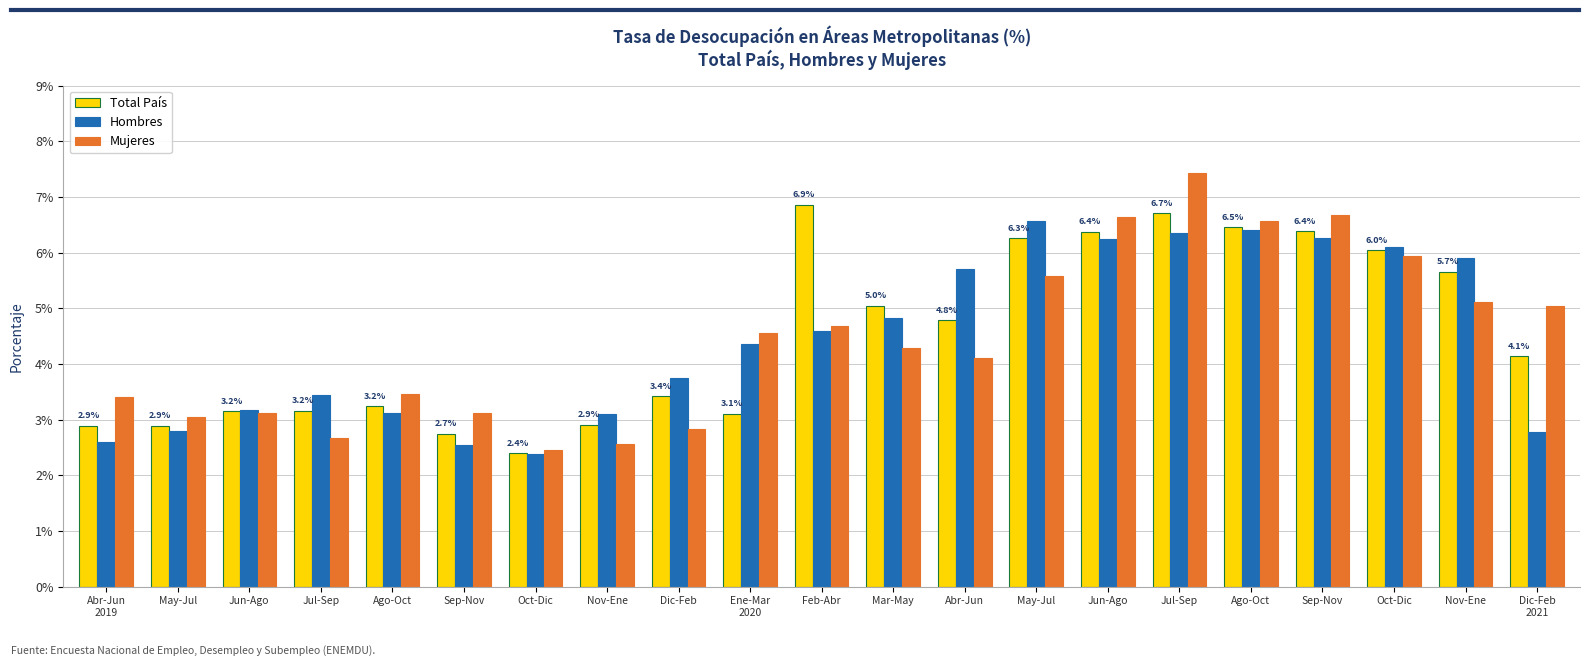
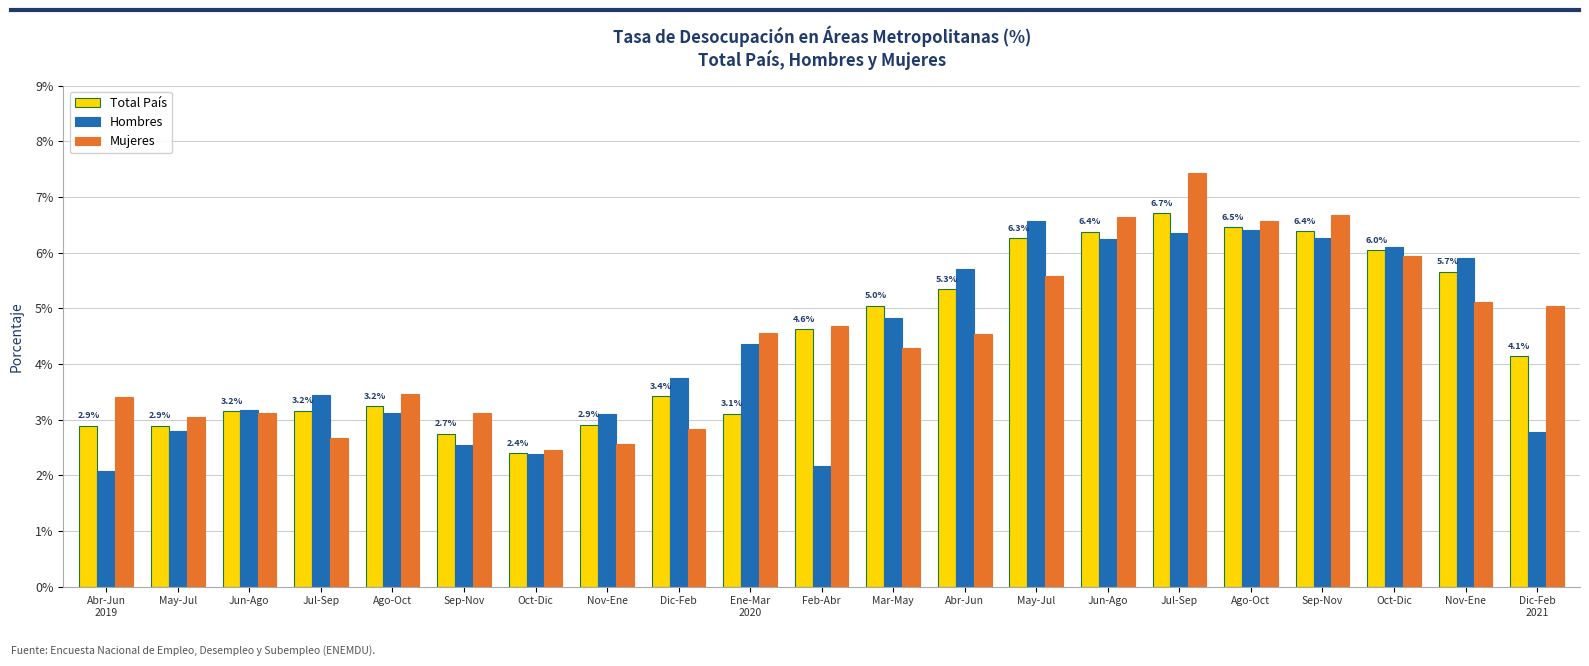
Hombres, Abr-Jun 2019: 2.6% -> 2.1%
Total País, Feb-Abr: 6.9% -> 4.6%
Hombres, Feb-Abr: 4.6% -> 2.2%
Total País, Abr-Jun: 4.8% -> 5.3%
Mujeres, Abr-Jun: 4.1% -> 4.5%
